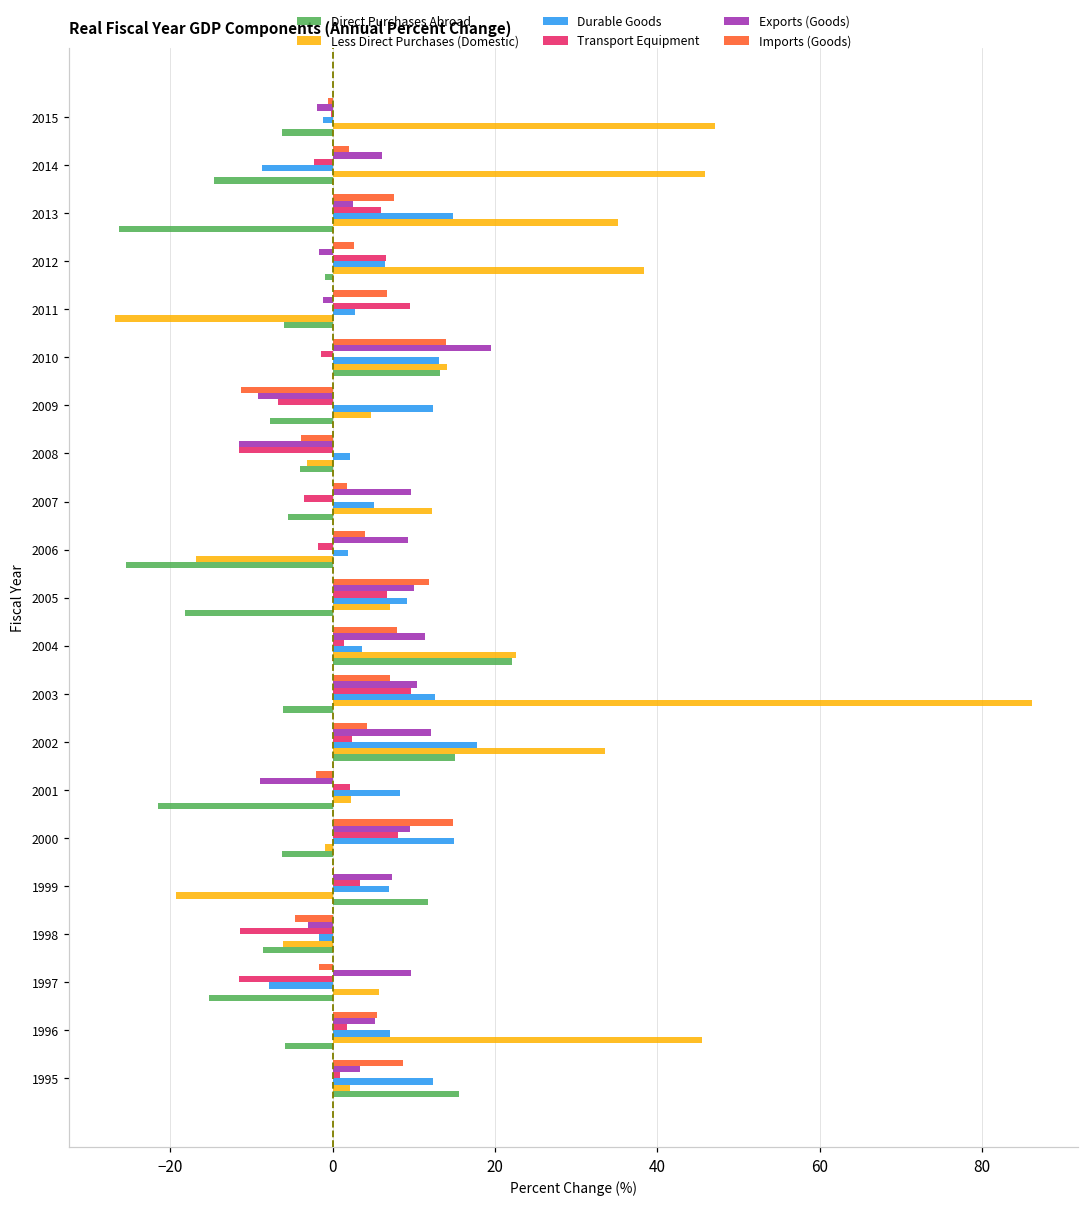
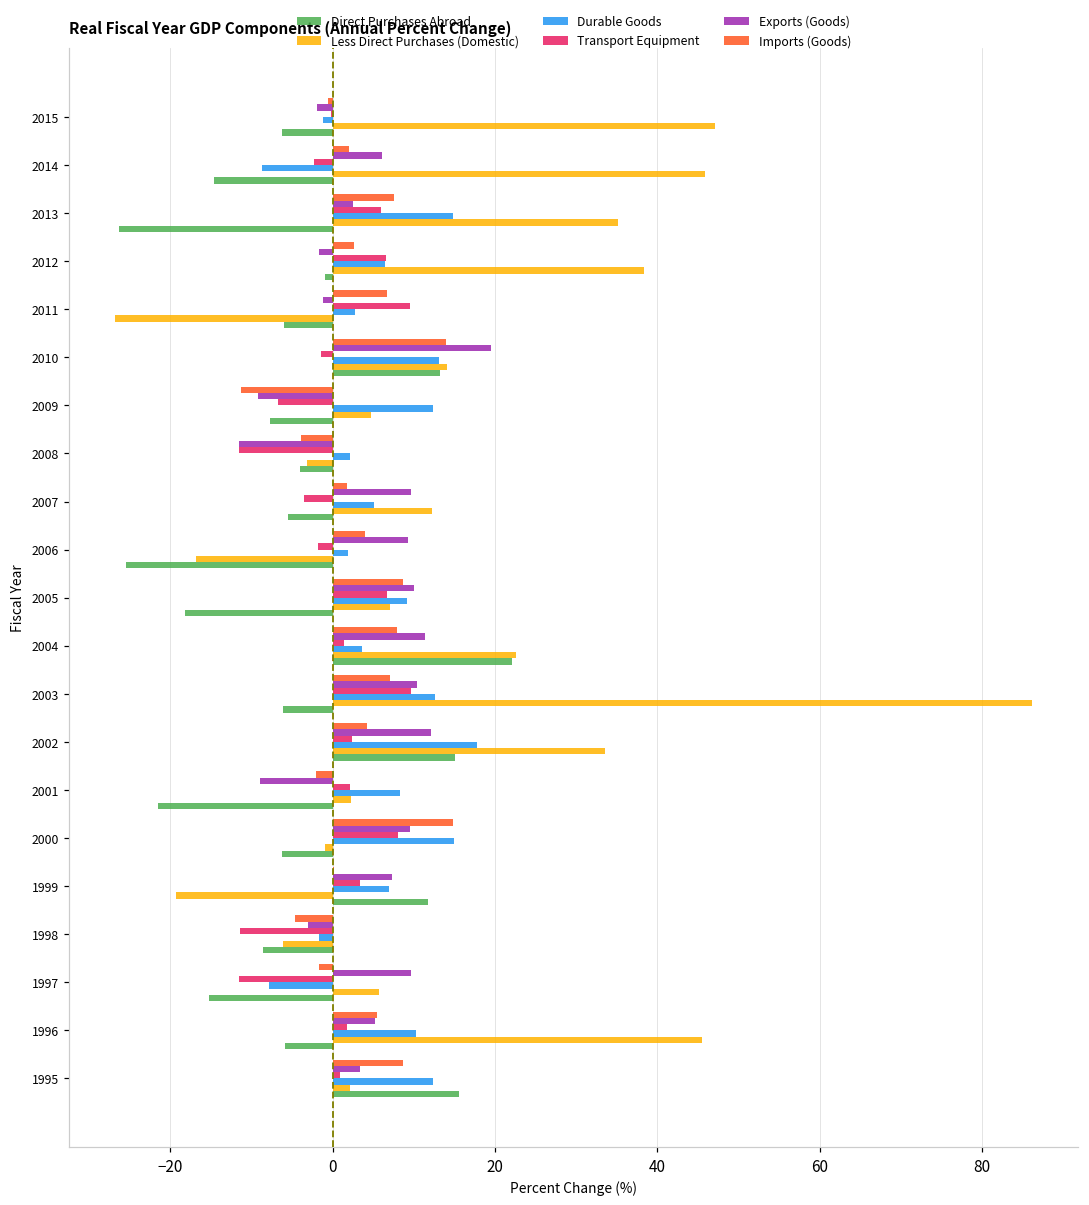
Imports (Goods), 2005: 12 -> 9
Durable Goods, 1996: 7 -> 10
